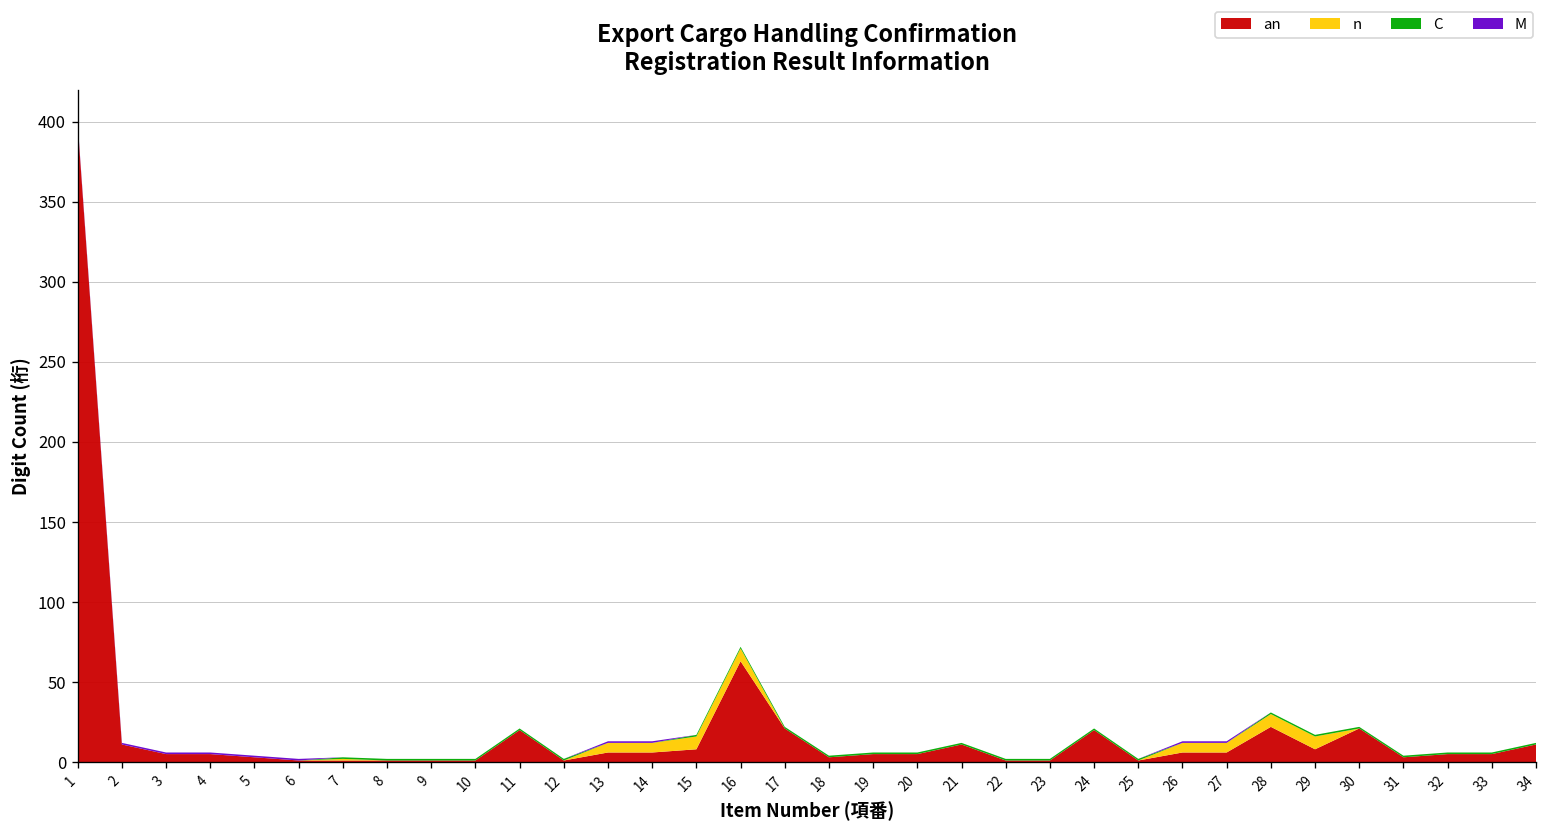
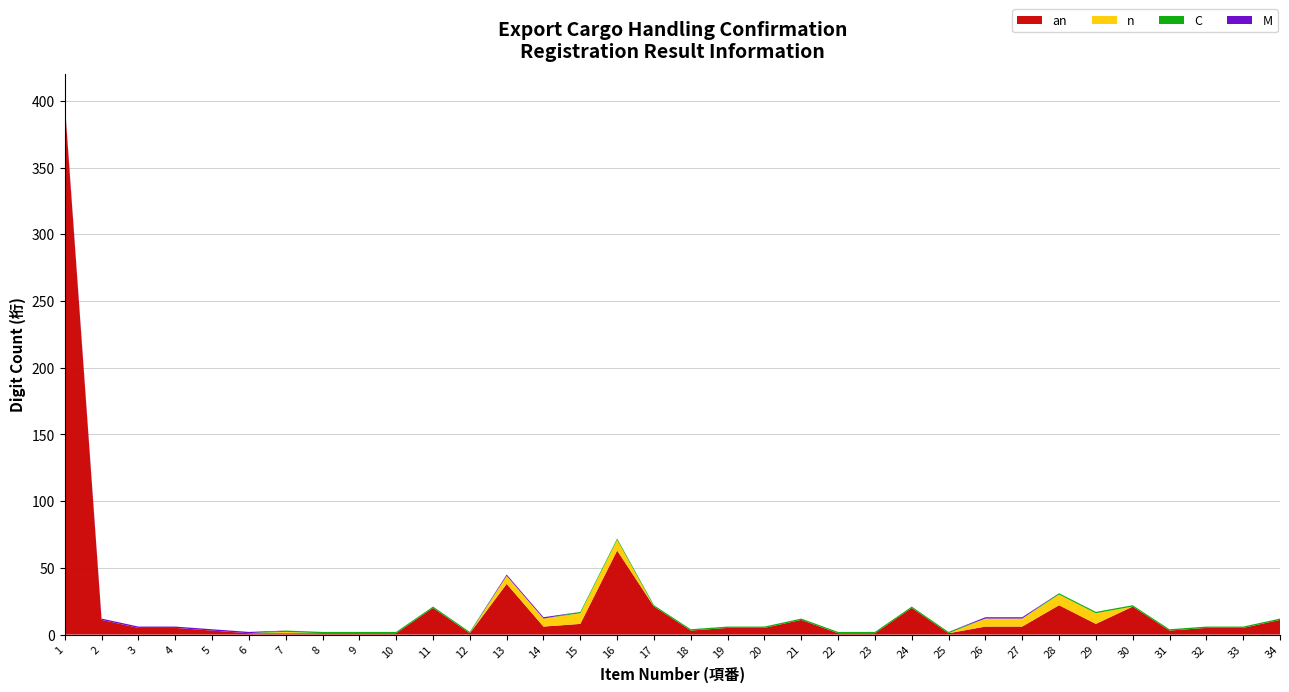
an, 13: 6 -> 38
